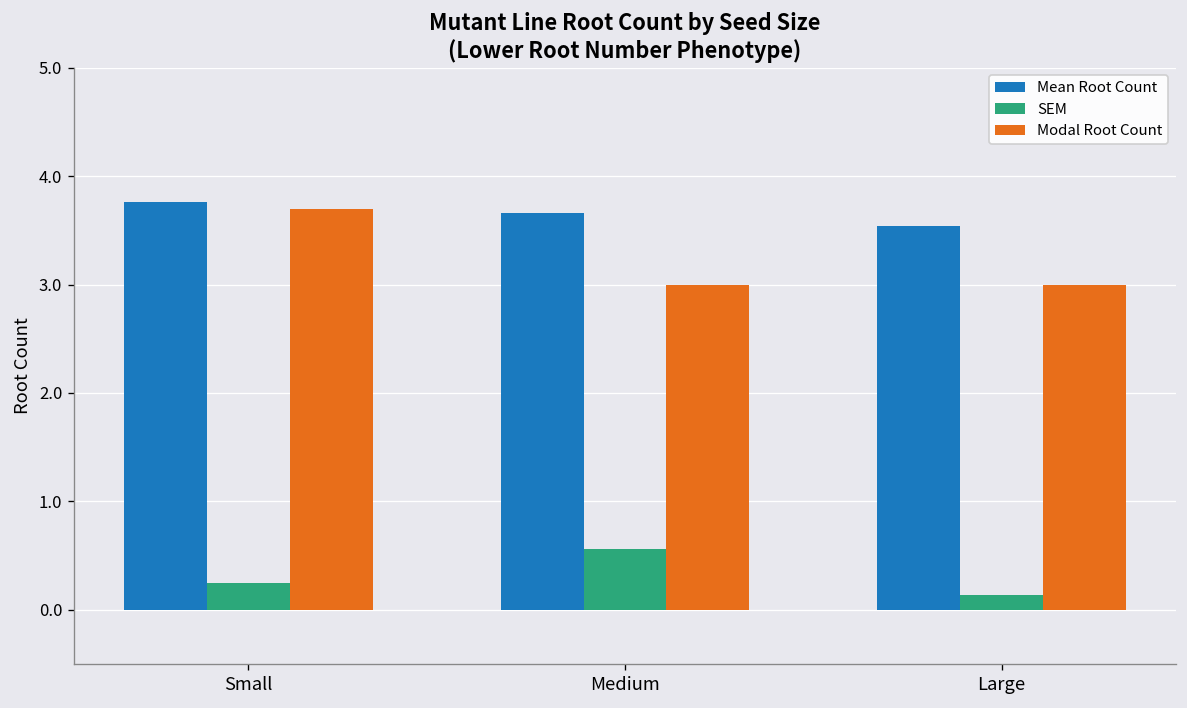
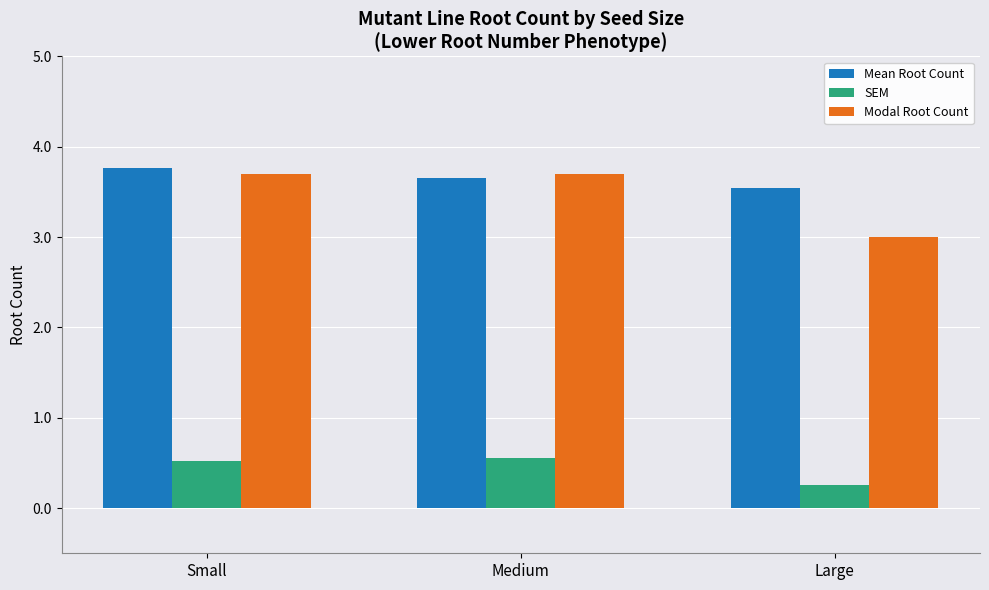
SEM, Small: 0.2 -> 0.5
Modal Root Count, Medium: 3.0 -> 3.7
SEM, Large: 0.1 -> 0.3
